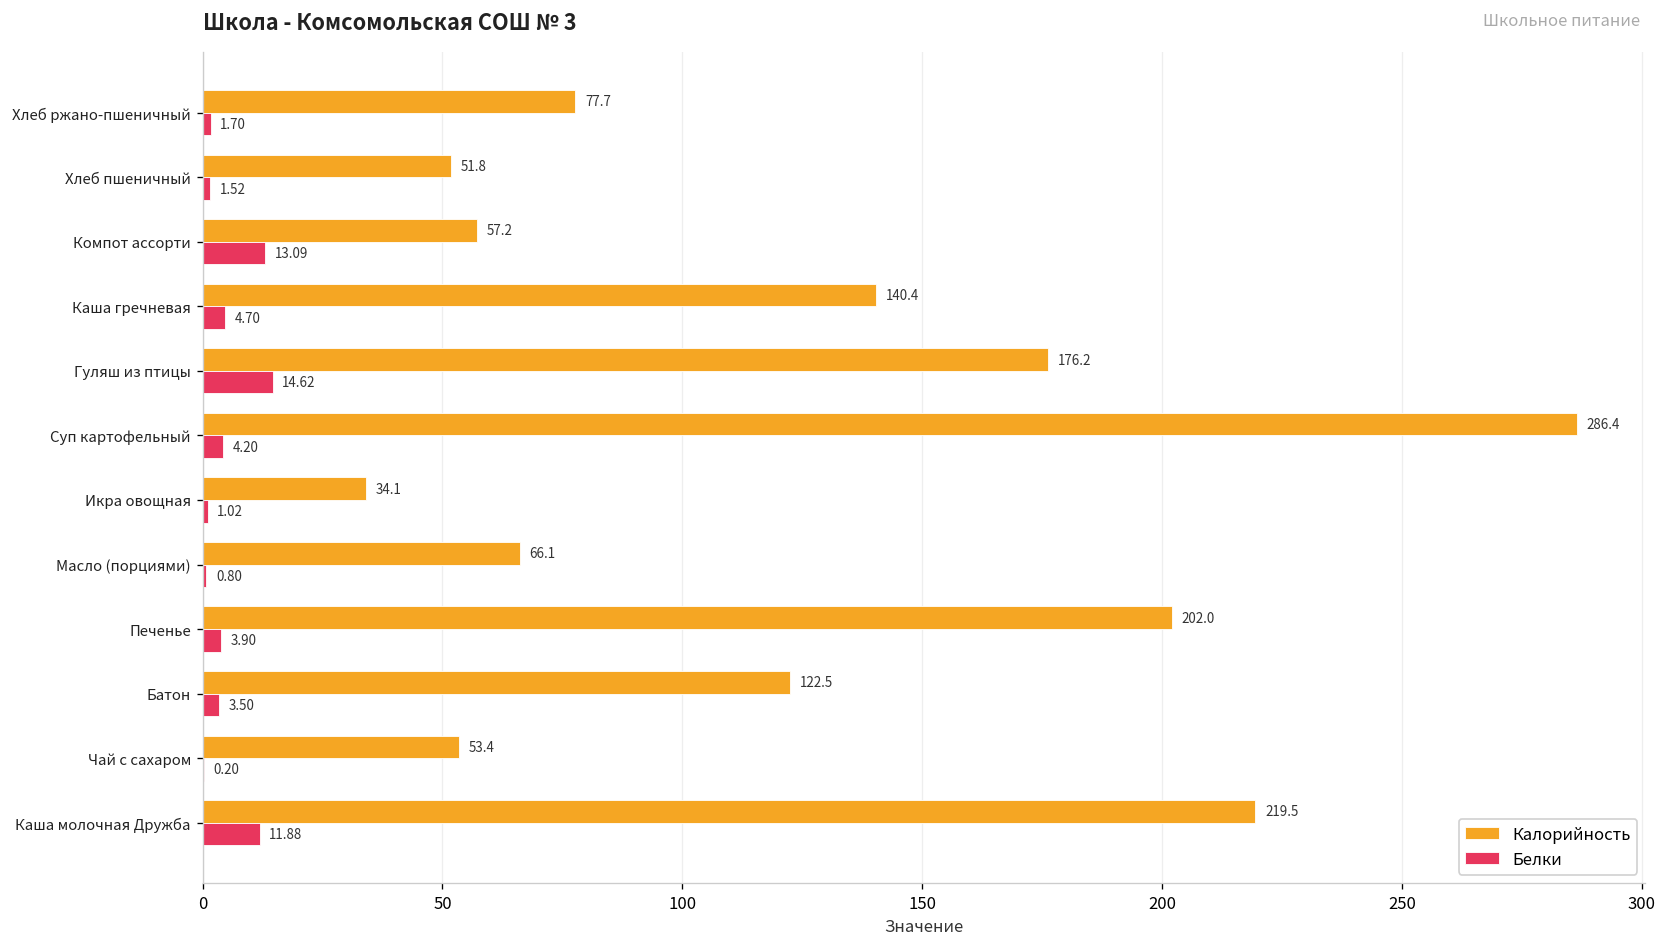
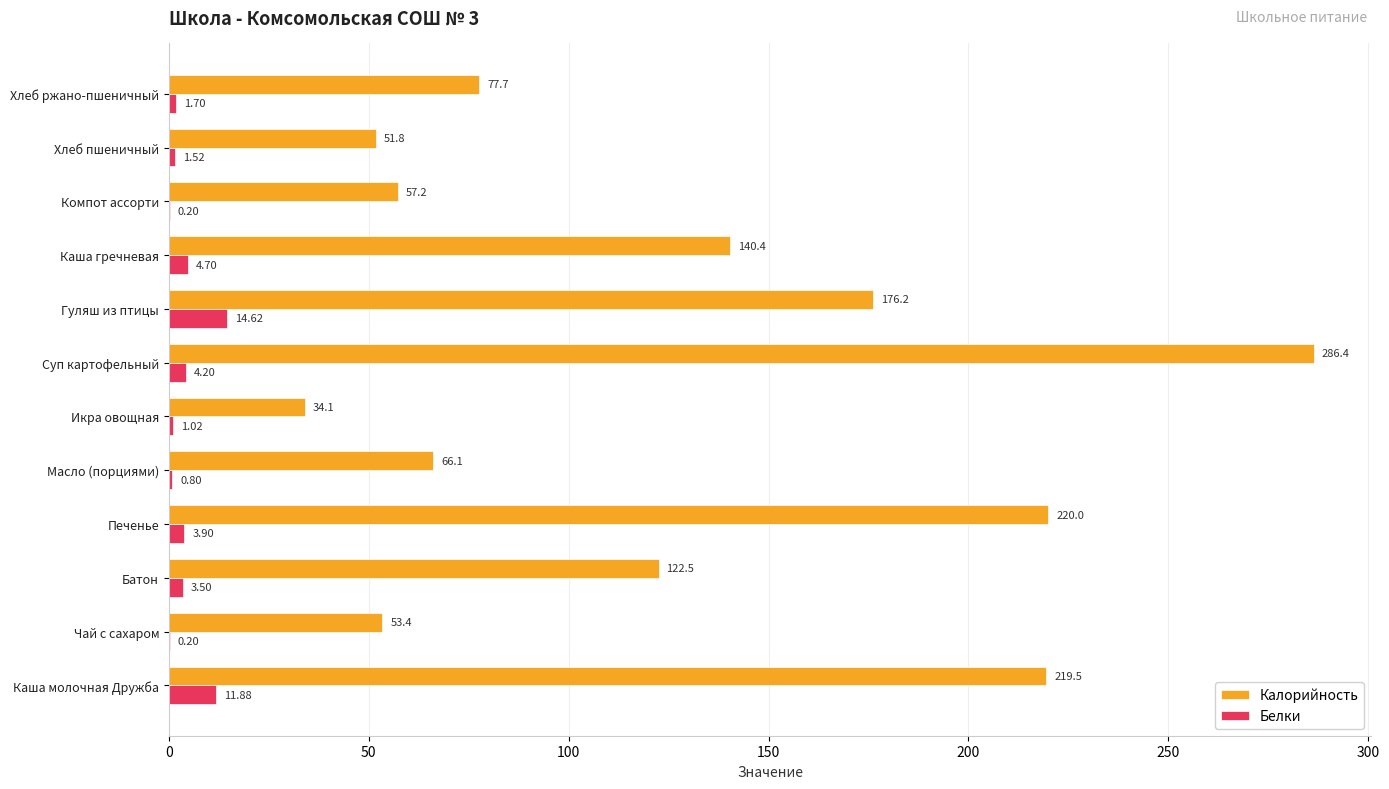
Белки, Компот ассорти: 13.09 -> 0.20
Калорийность, Печенье: 202.0 -> 220.0
